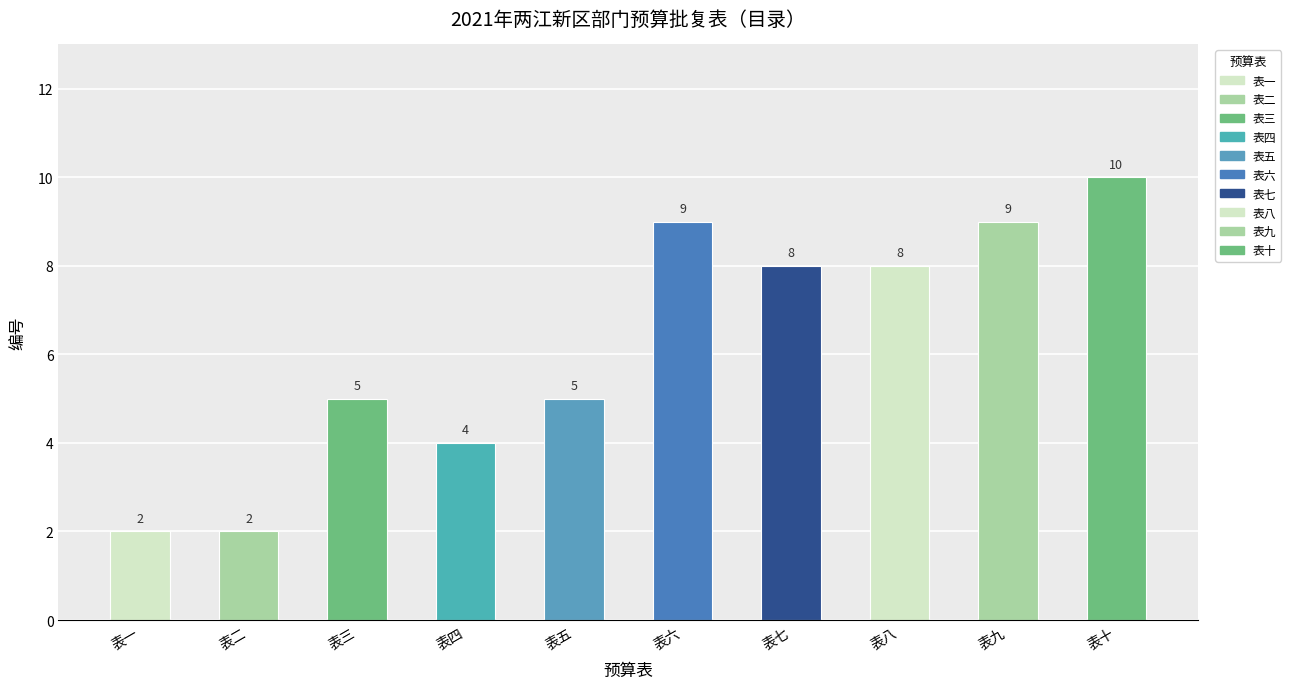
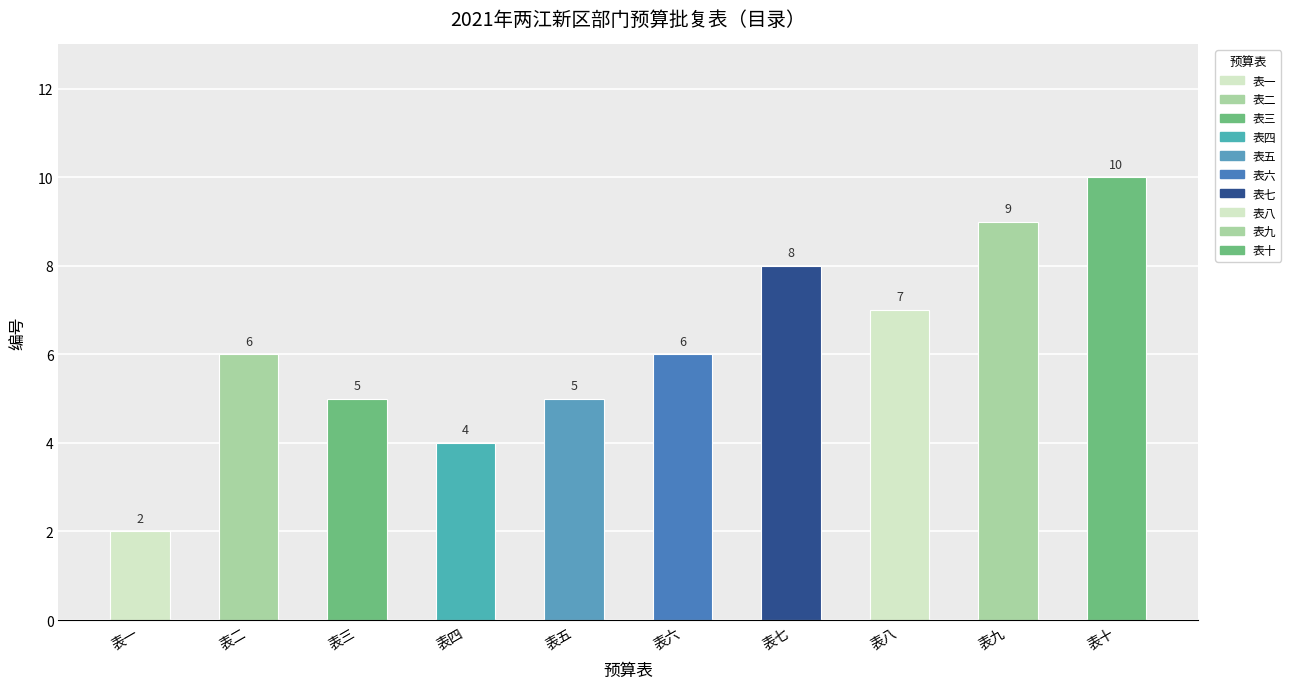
表二: 2 -> 6
表六: 9 -> 6
表八: 8 -> 7
